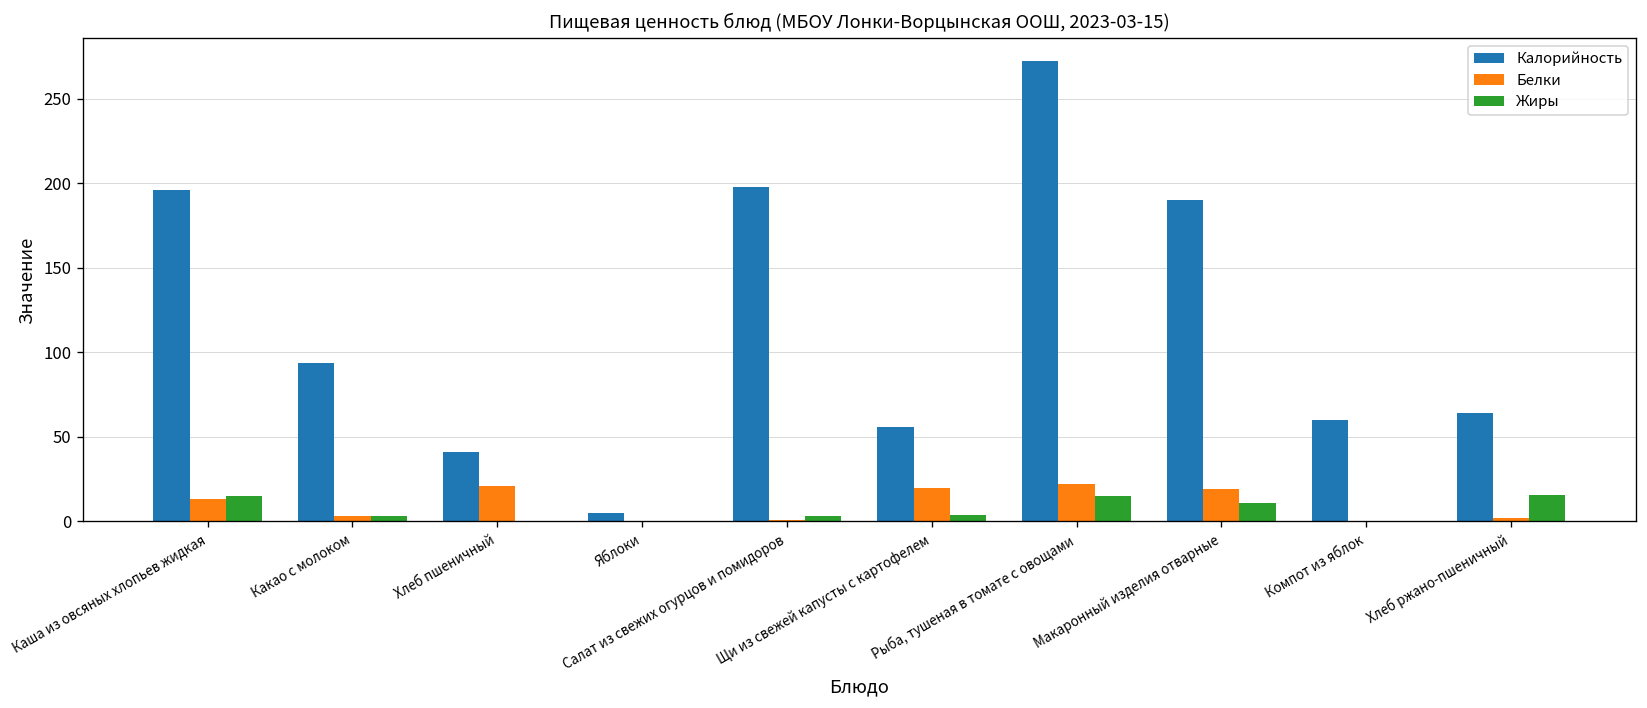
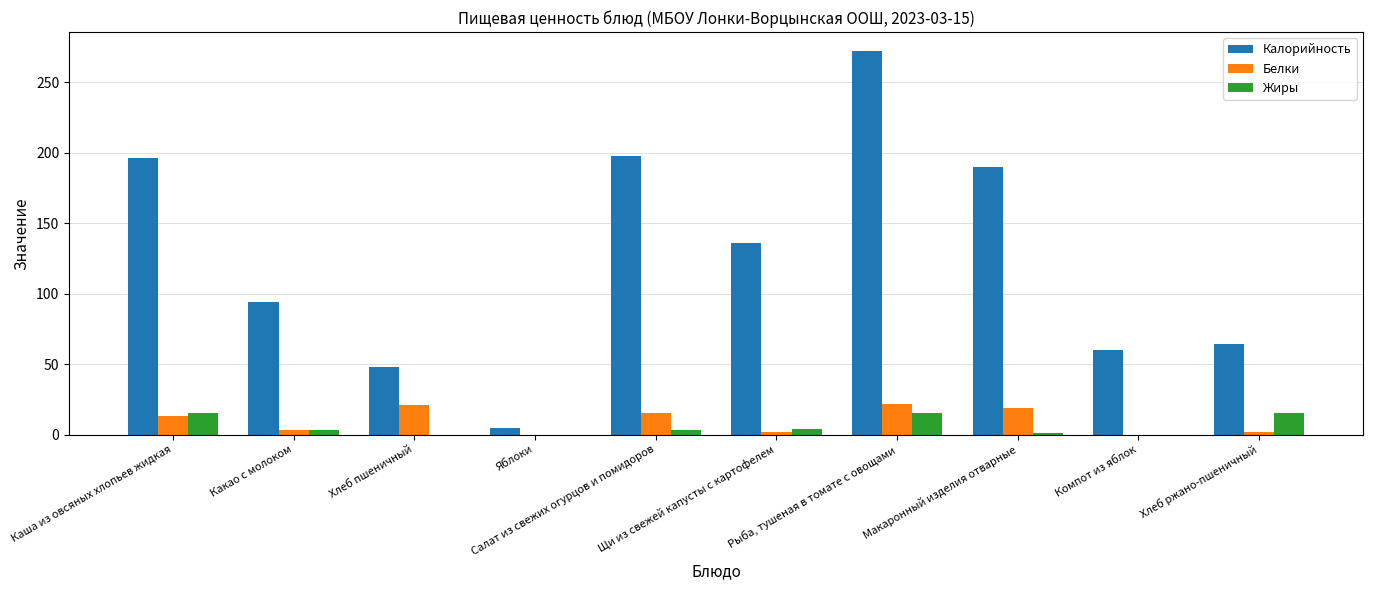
Калорийность, Хлеб пшеничный: 41 -> 48
Белки, Салат из свежих огурцов и помидоров: 1 -> 15
Калорийность, Щи из свежей капусты с картофелем: 56 -> 136
Белки, Щи из свежей капусты с картофелем: 20 -> 2
Жиры, Макаронный изделия отварные: 11 -> 1
